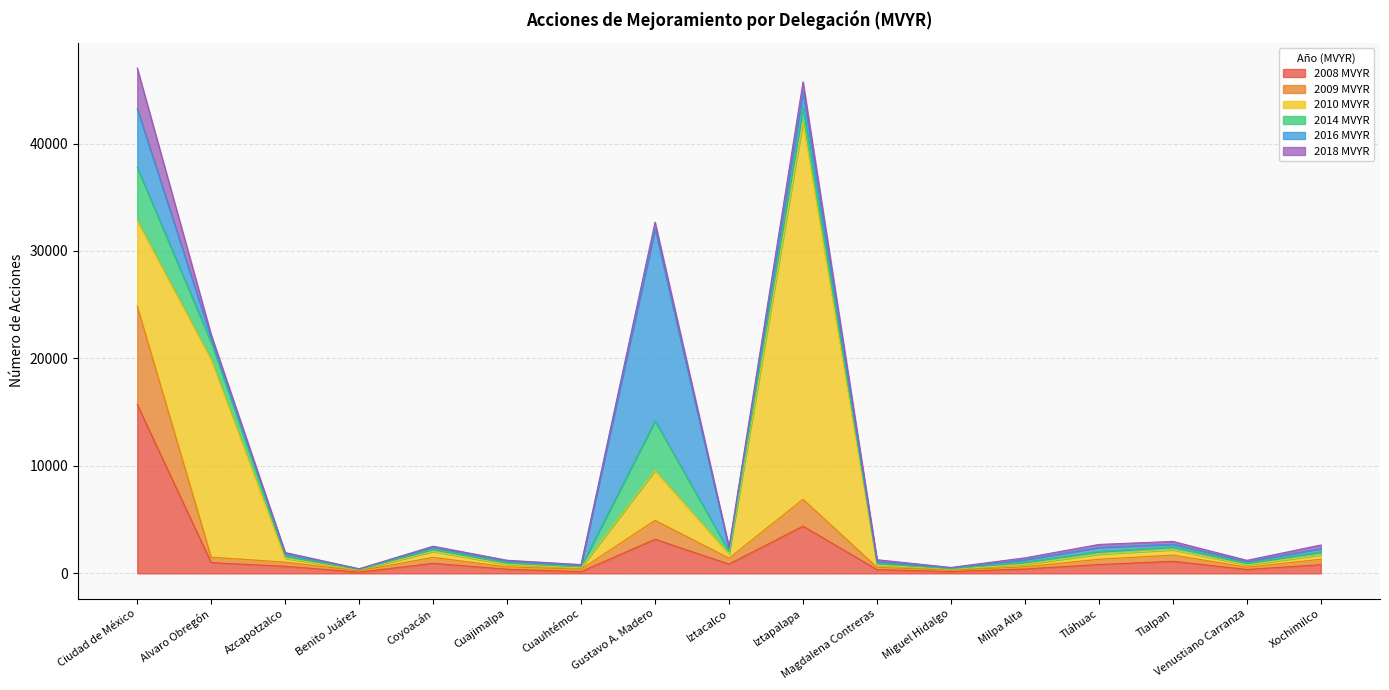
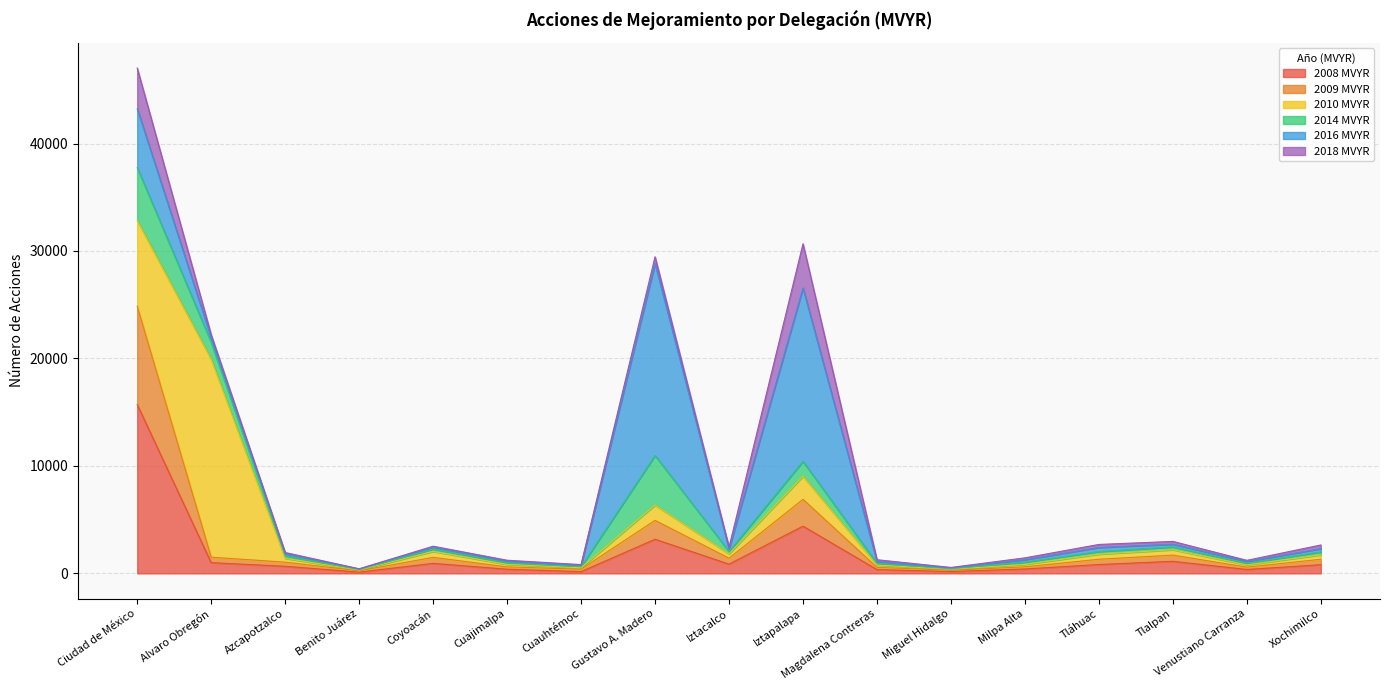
2010 MVYR, Gustavo A. Madero: 4600 -> 1400
2010 MVYR, Iztapalapa: 35100 -> 2100
2016 MVYR, Iztapalapa: 1400 -> 16100
2018 MVYR, Iztapalapa: 900 -> 4100
